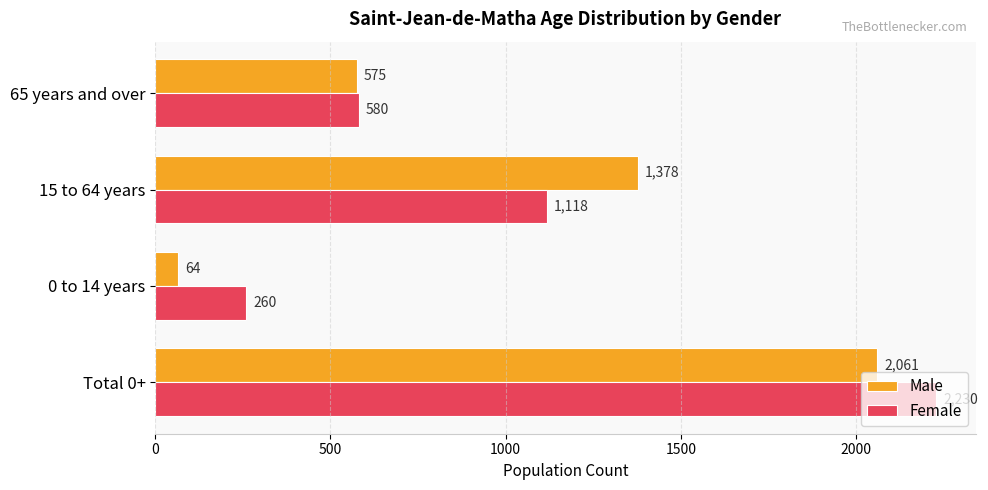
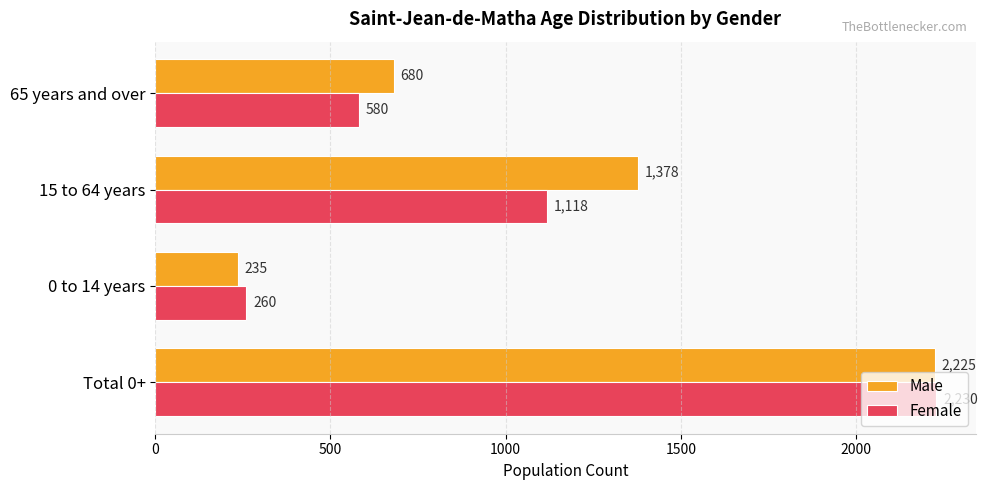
Male, 65 years and over: 575 -> 680
Male, 0 to 14 years: 64 -> 235
Male, Total 0+: 2,061 -> 2,225
